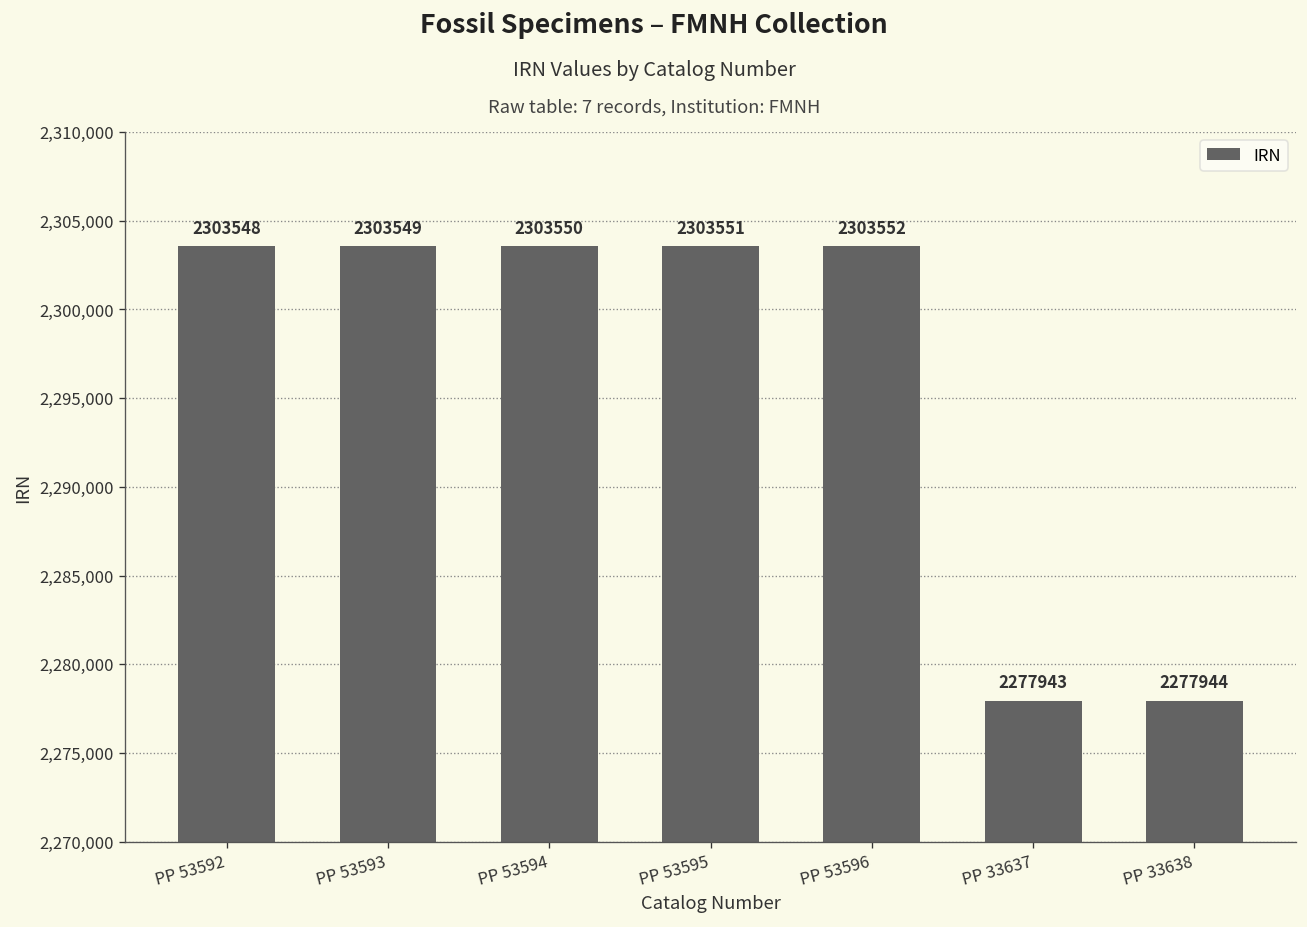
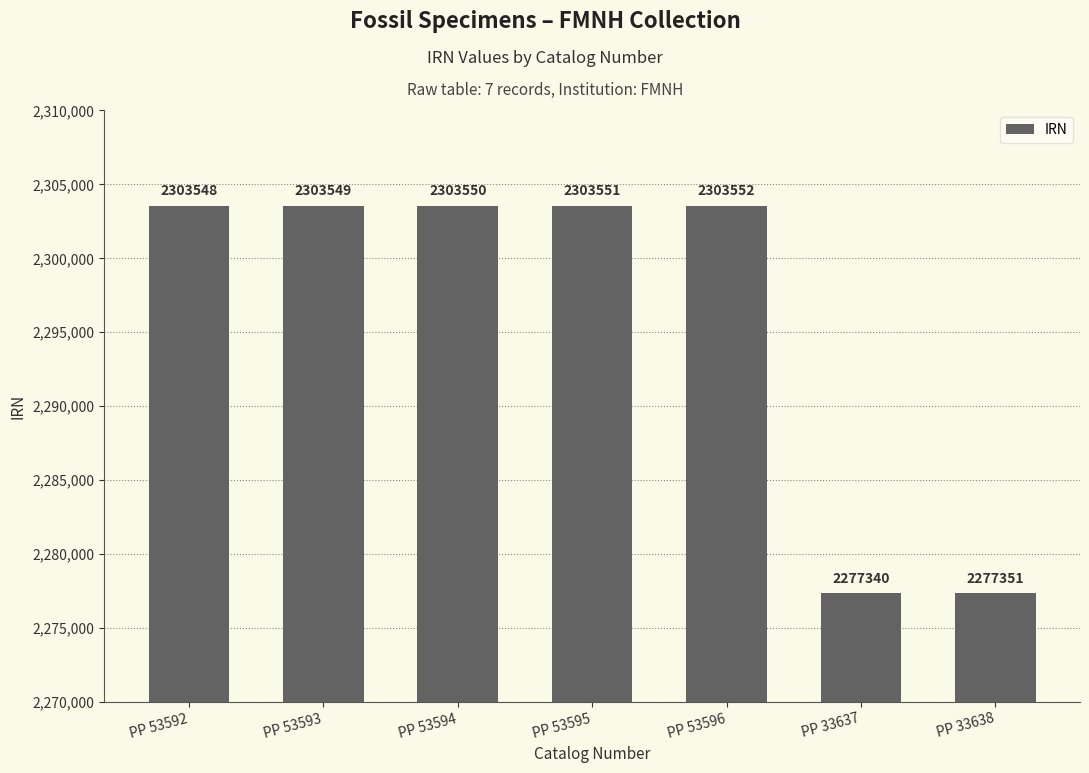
PP 33637: 2277943 -> 2277340
PP 33638: 2277944 -> 2277351
